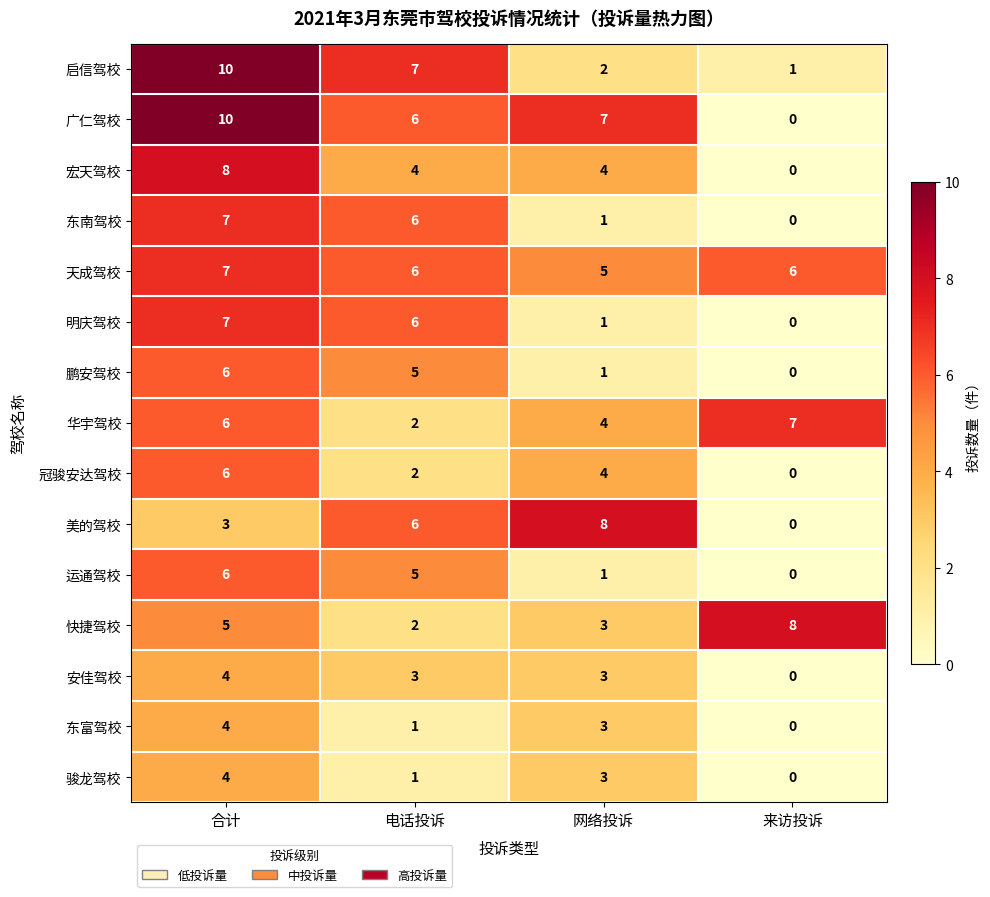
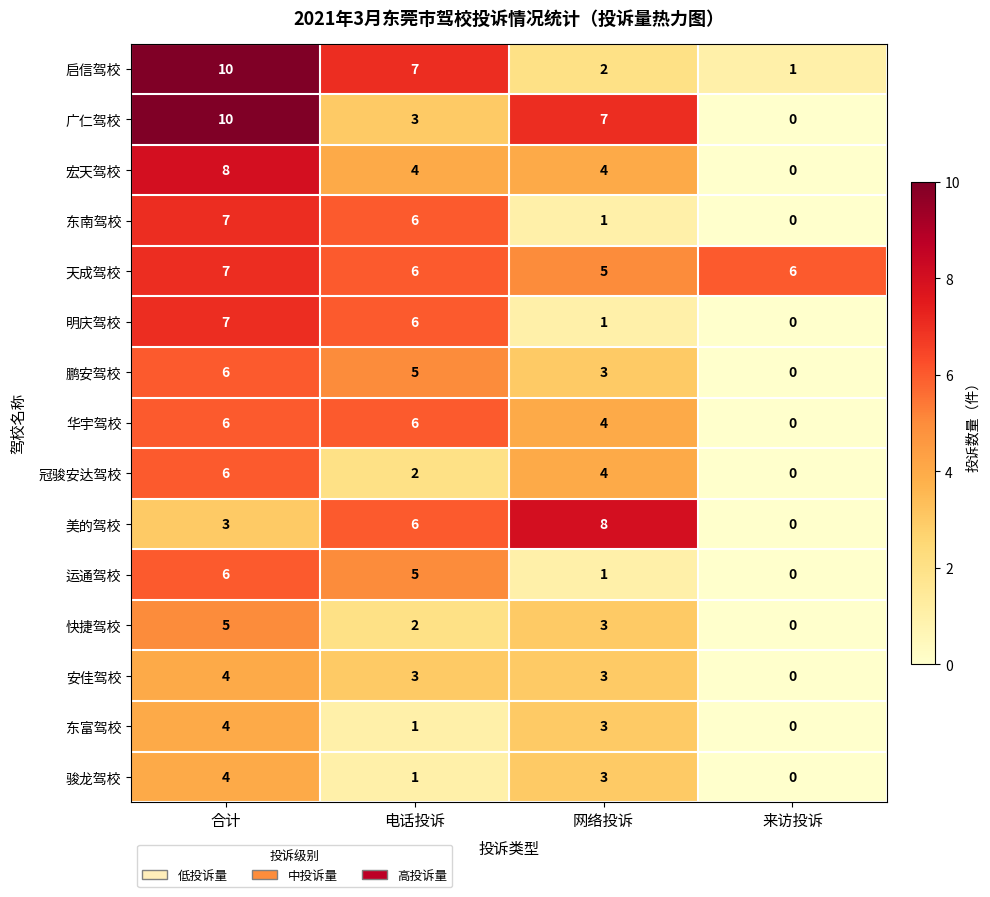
广仁驾校, 电话投诉: 6 -> 3
鹏安驾校, 网络投诉: 1 -> 3
华宇驾校, 电话投诉: 2 -> 6
华宇驾校, 来访投诉: 7 -> 0
快捷驾校, 来访投诉: 8 -> 0
